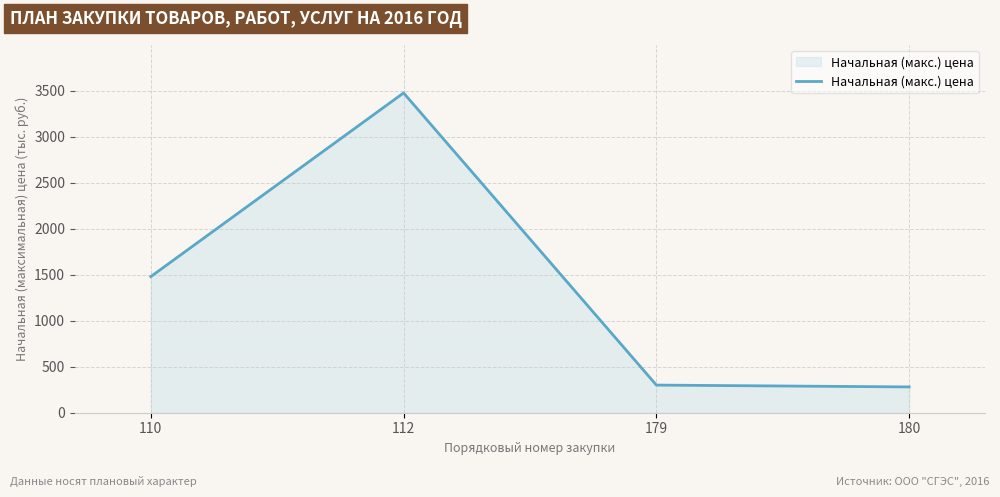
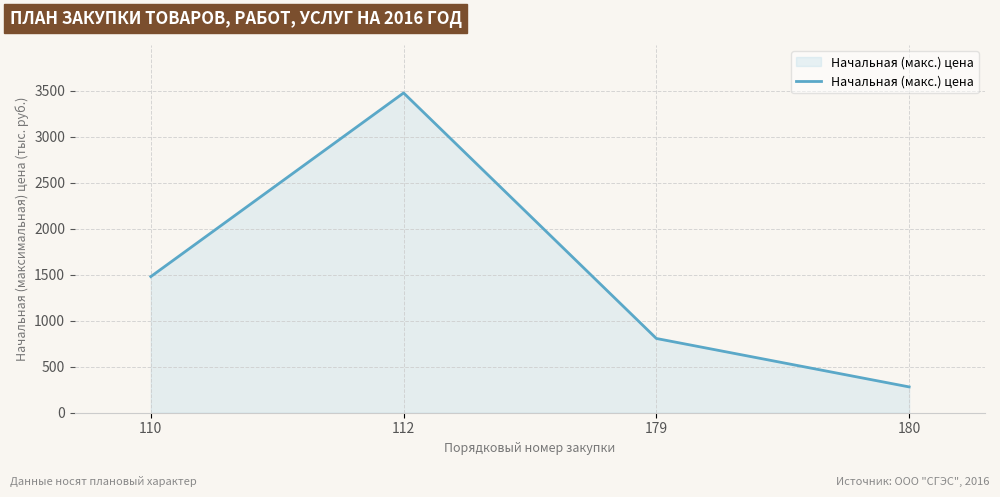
179: 300 -> 800
